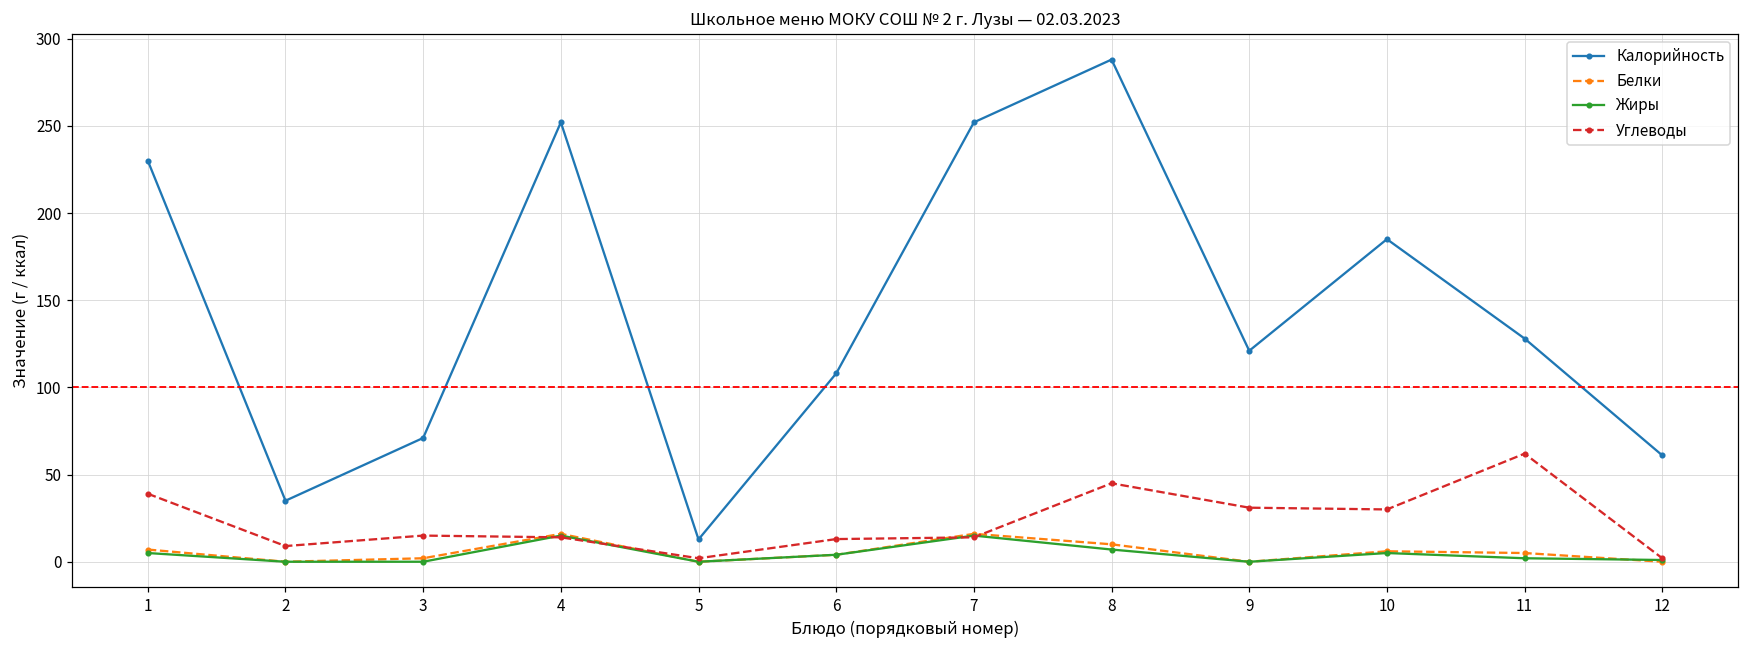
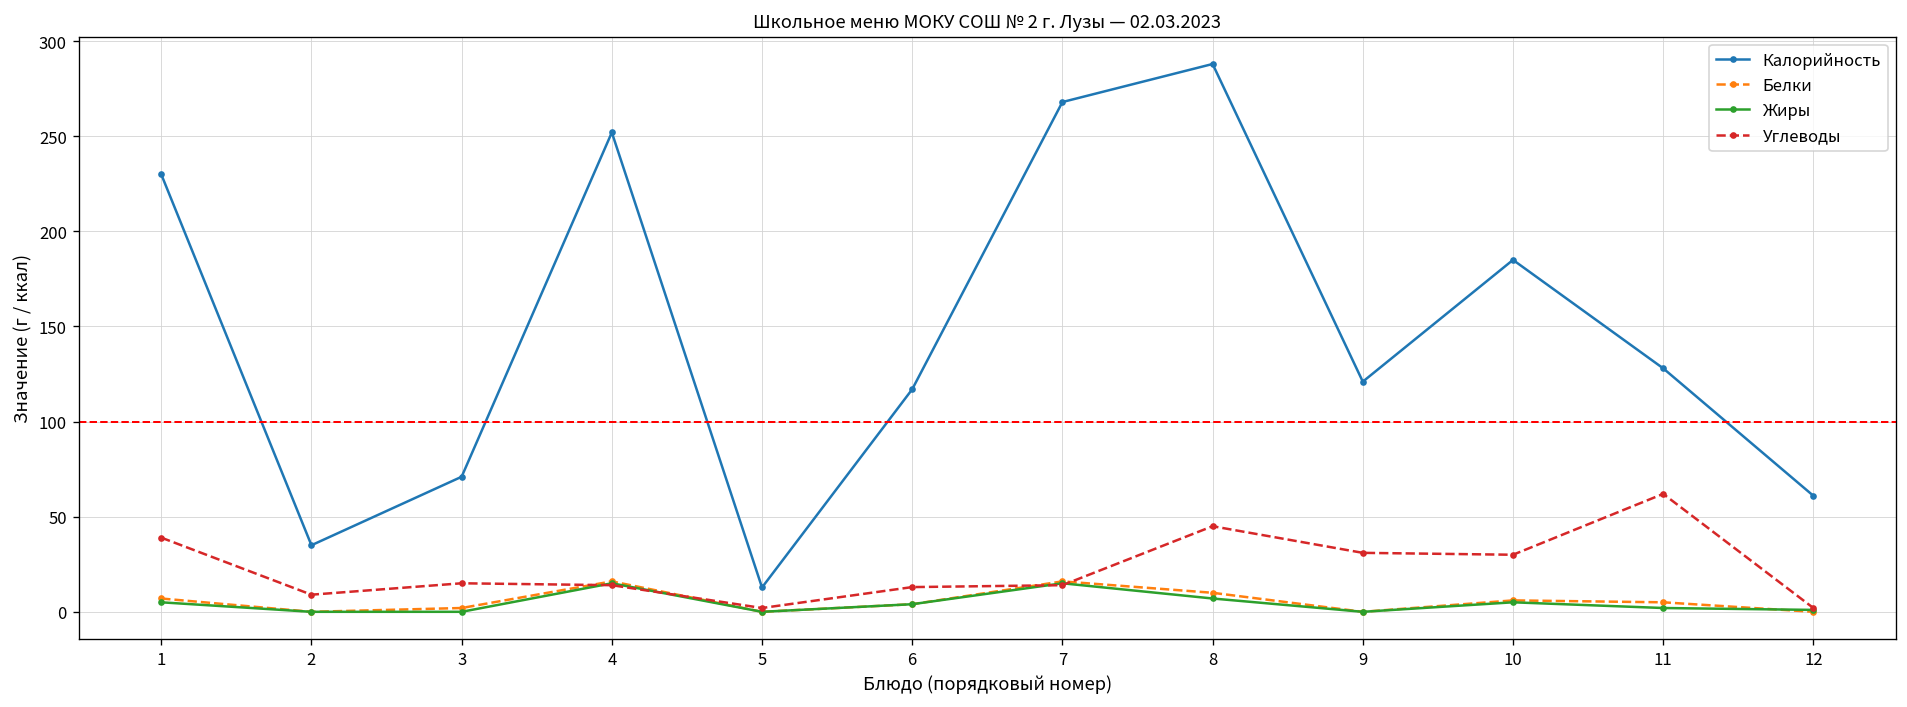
Калорийность, 6: 108 -> 117
Калорийность, 7: 252 -> 268
